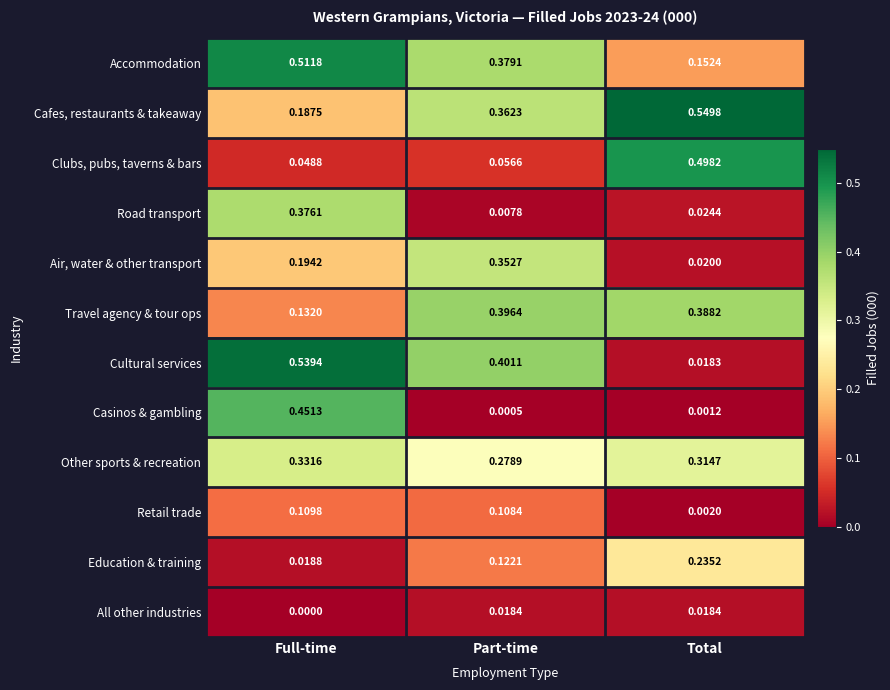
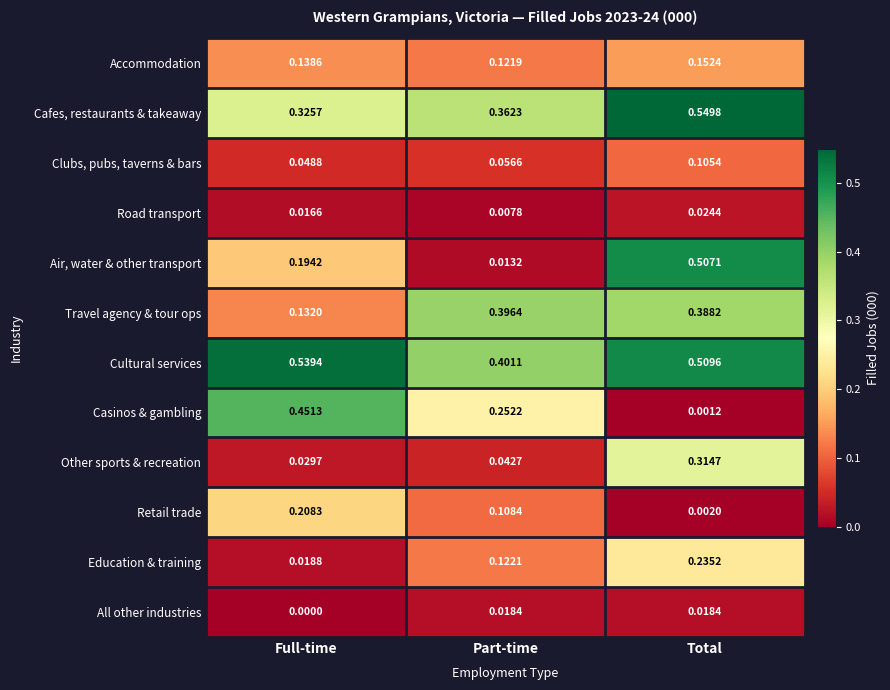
Accommodation, Full-time: 0.5118 -> 0.1386
Accommodation, Part-time: 0.3791 -> 0.1219
Cafes, restaurants & takeaway, Full-time: 0.1875 -> 0.3257
Clubs, pubs, taverns & bars, Total: 0.4982 -> 0.1054
Road transport, Full-time: 0.3761 -> 0.0166
Air, water & other transport, Part-time: 0.3527 -> 0.0132
Air, water & other transport, Total: 0.0200 -> 0.5071
Cultural services, Total: 0.0183 -> 0.5096
Casinos & gambling, Part-time: 0.0005 -> 0.2522
Other sports & recreation, Full-time: 0.3316 -> 0.0297
Other sports & recreation, Part-time: 0.2789 -> 0.0427
Retail trade, Full-time: 0.1098 -> 0.2083
